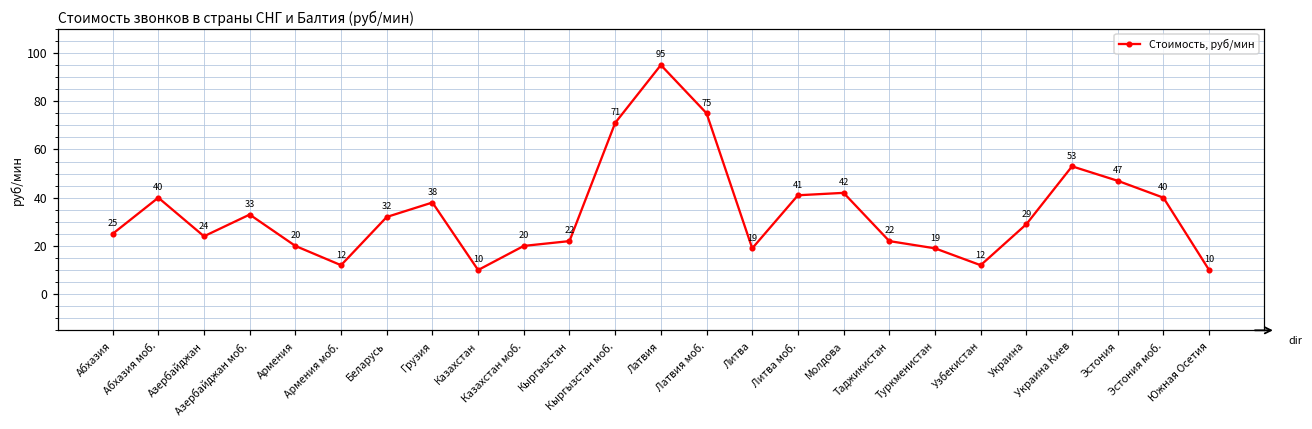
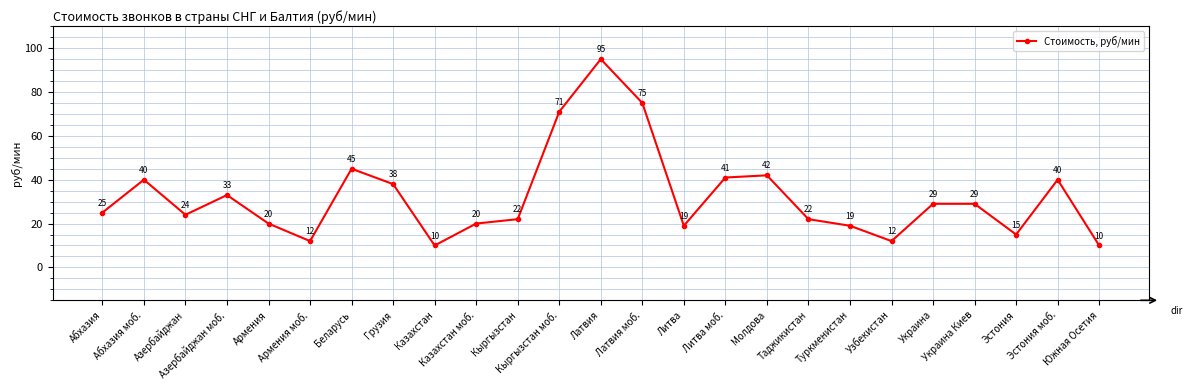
Беларусь: 32 -> 45
Украина Киев: 53 -> 29
Эстония: 47 -> 15
